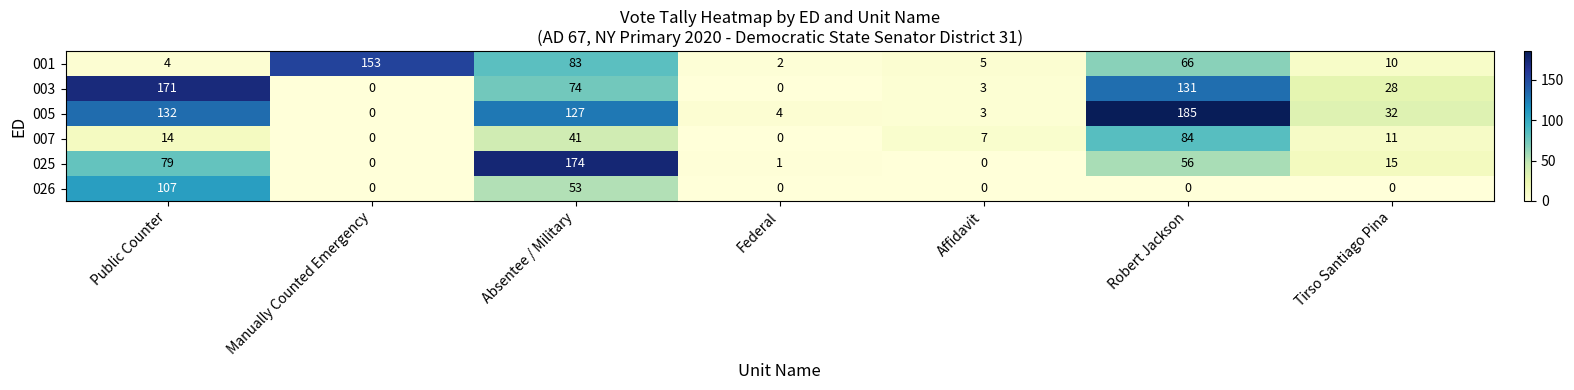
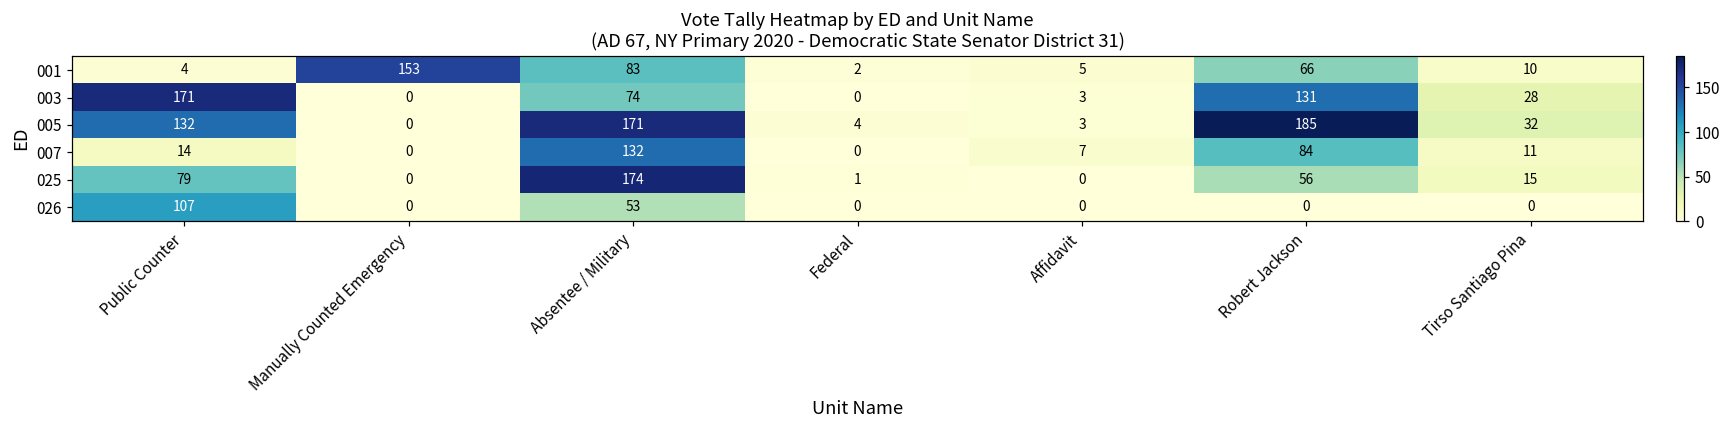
005, Absentee / Military: 127 -> 171
007, Absentee / Military: 41 -> 132
